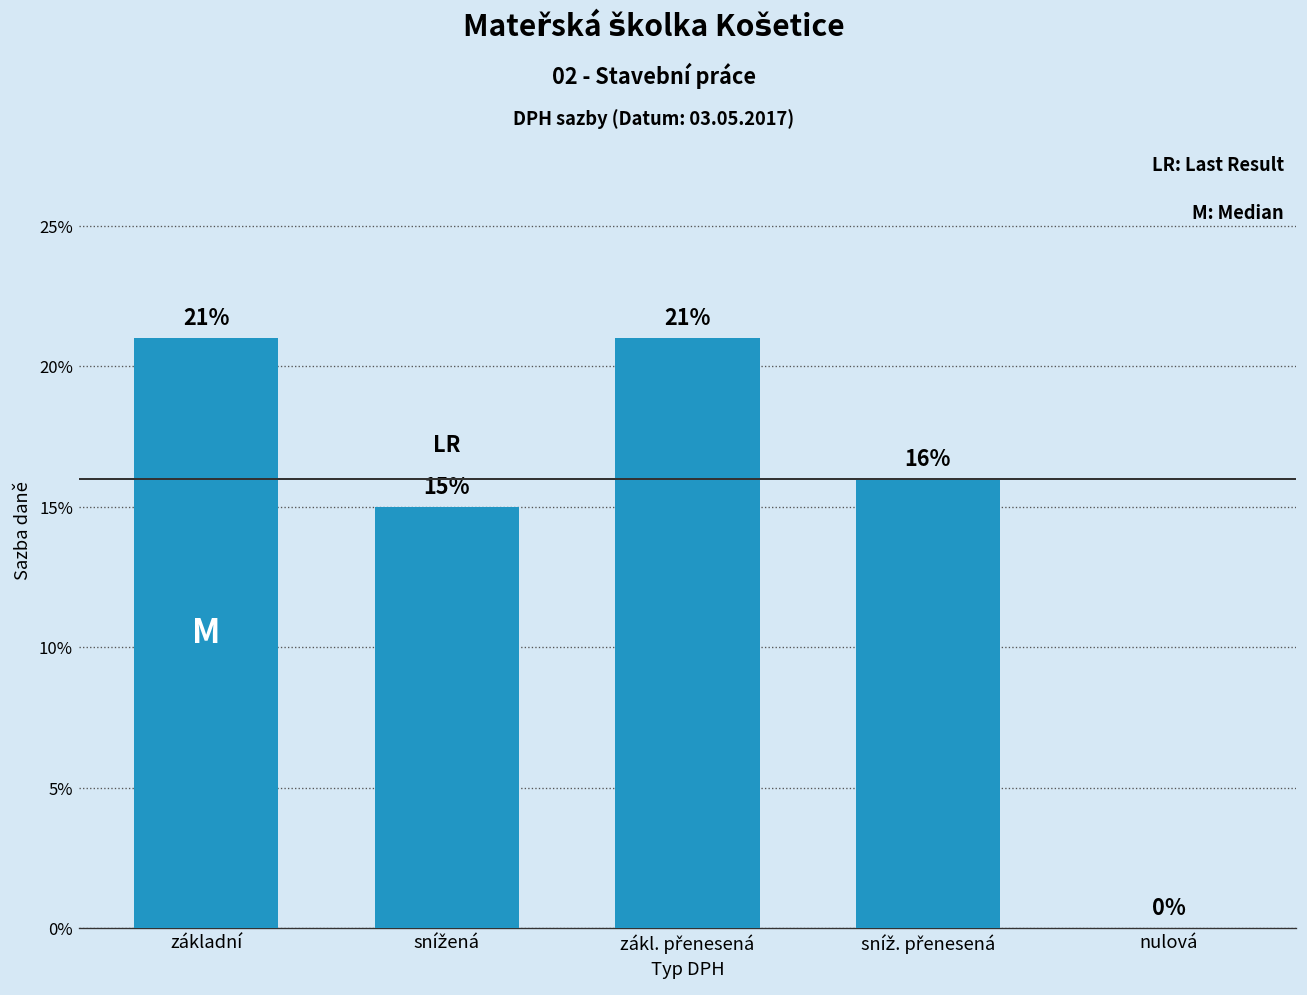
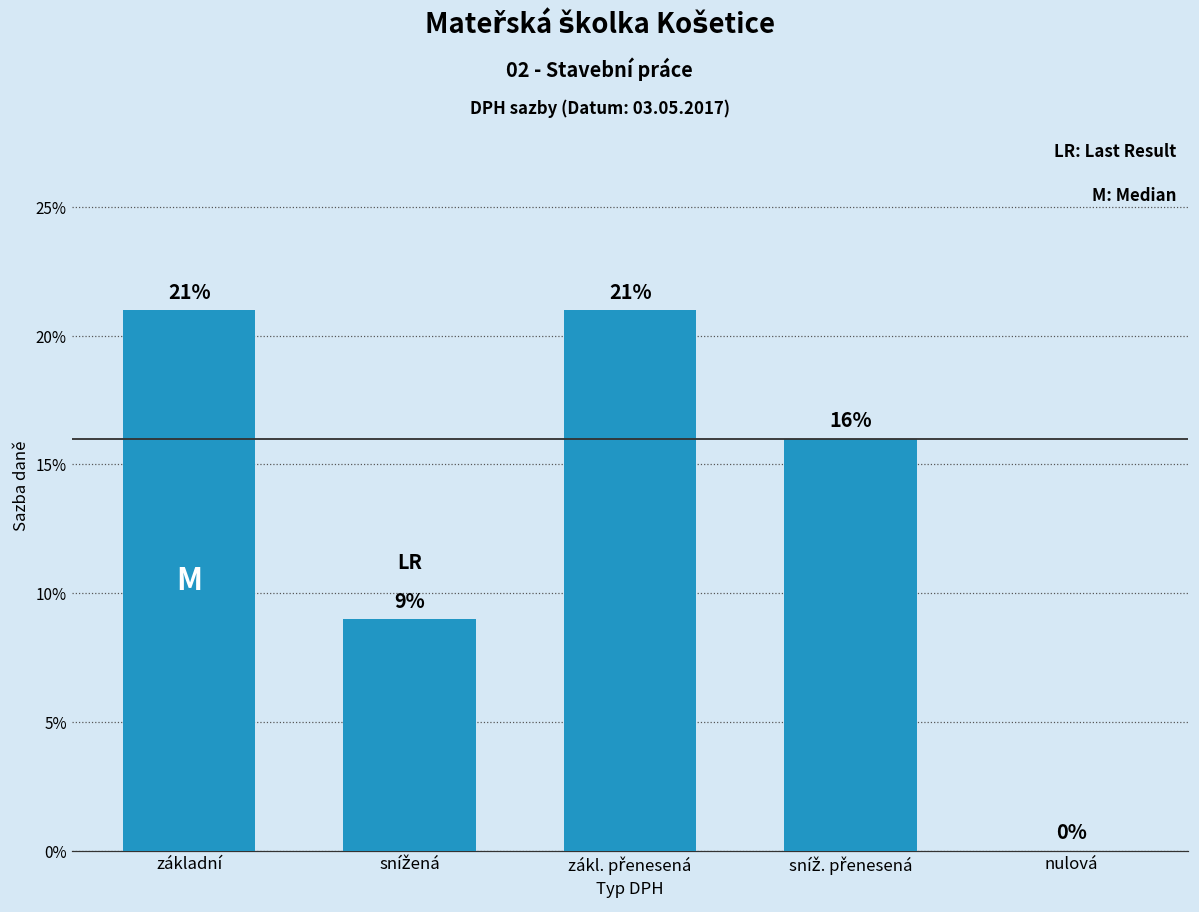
snížená: 15% -> 9%
